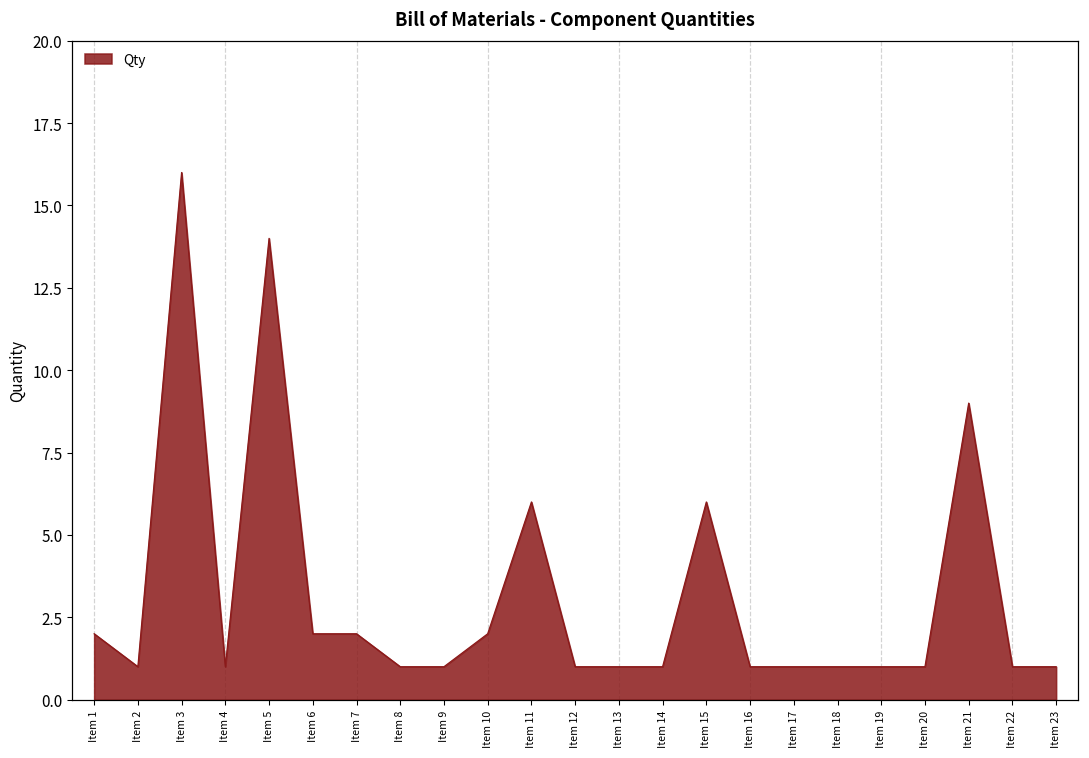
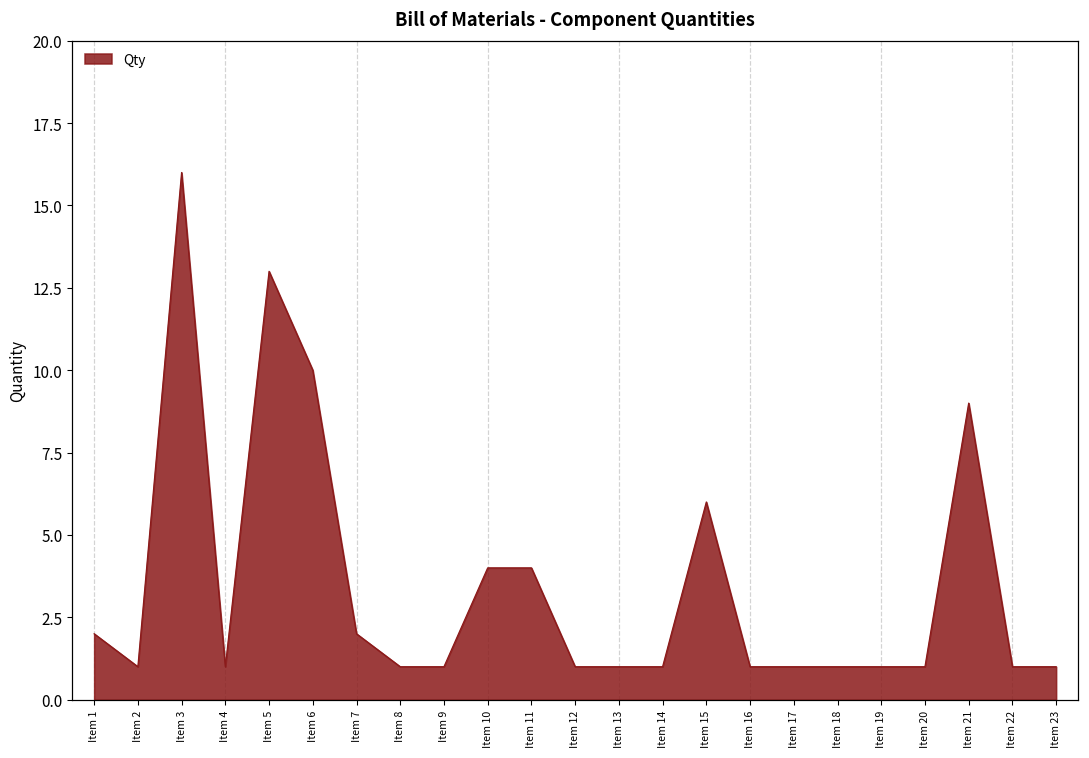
Item 5: 14 -> 13
Item 6: 2 -> 10
Item 10: 2 -> 4
Item 11: 6 -> 4
